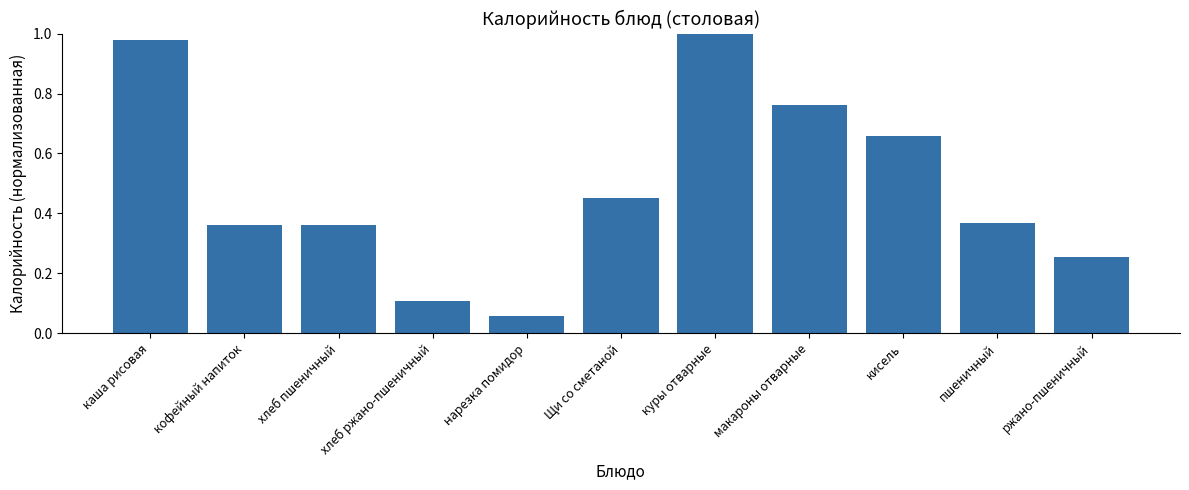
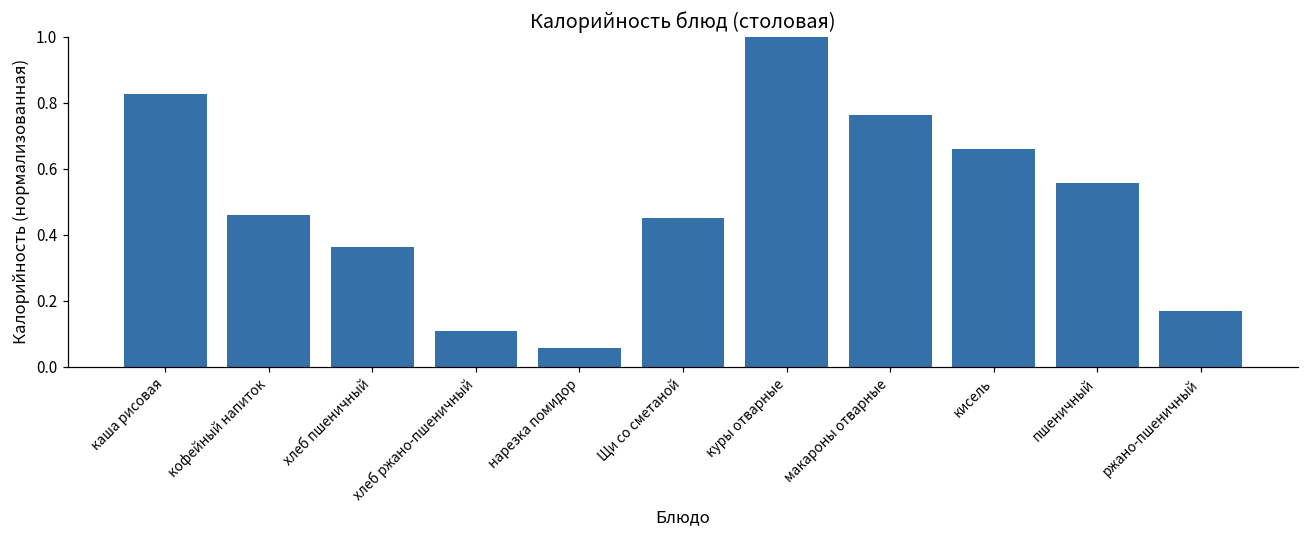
каша рисовая: 0.98 -> 0.83
кофейный напиток: 0.36 -> 0.46
пшеничный: 0.37 -> 0.56
ржано-пшеничный: 0.25 -> 0.17
